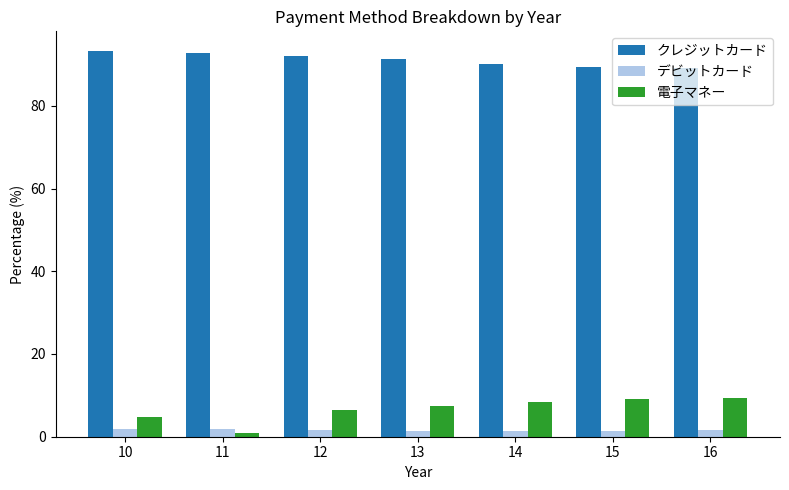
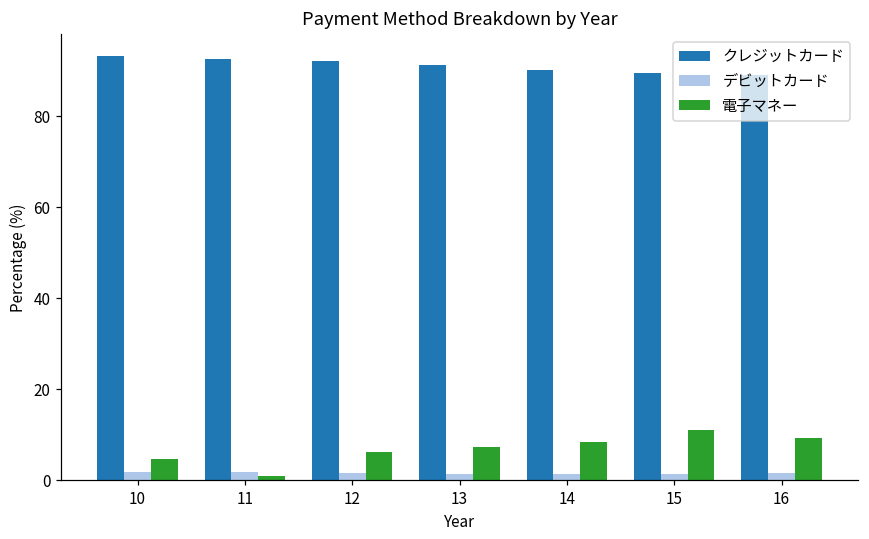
電子マネー, 15: 9 -> 11
